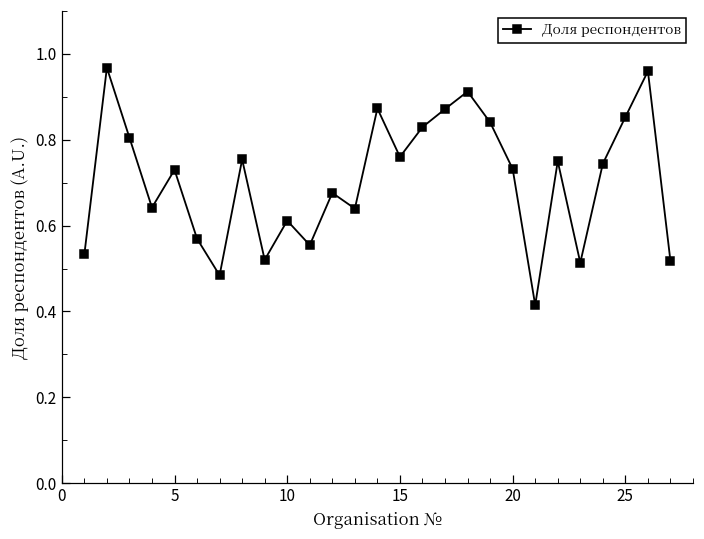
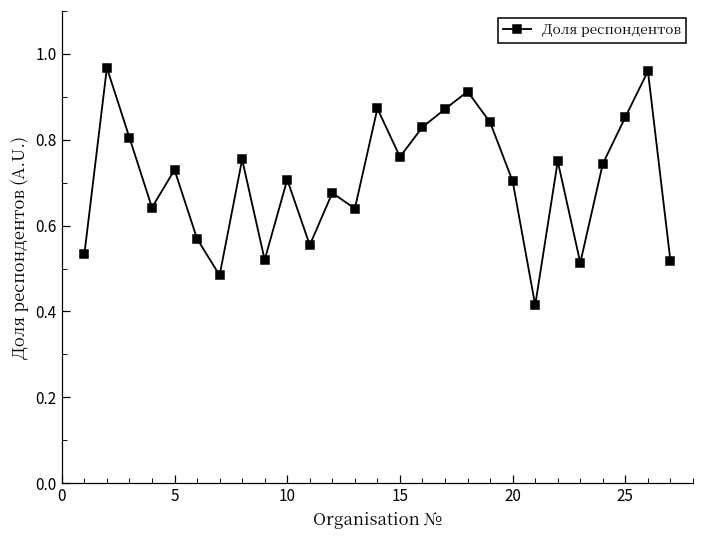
10: 0.61 -> 0.71
20: 0.73 -> 0.70
